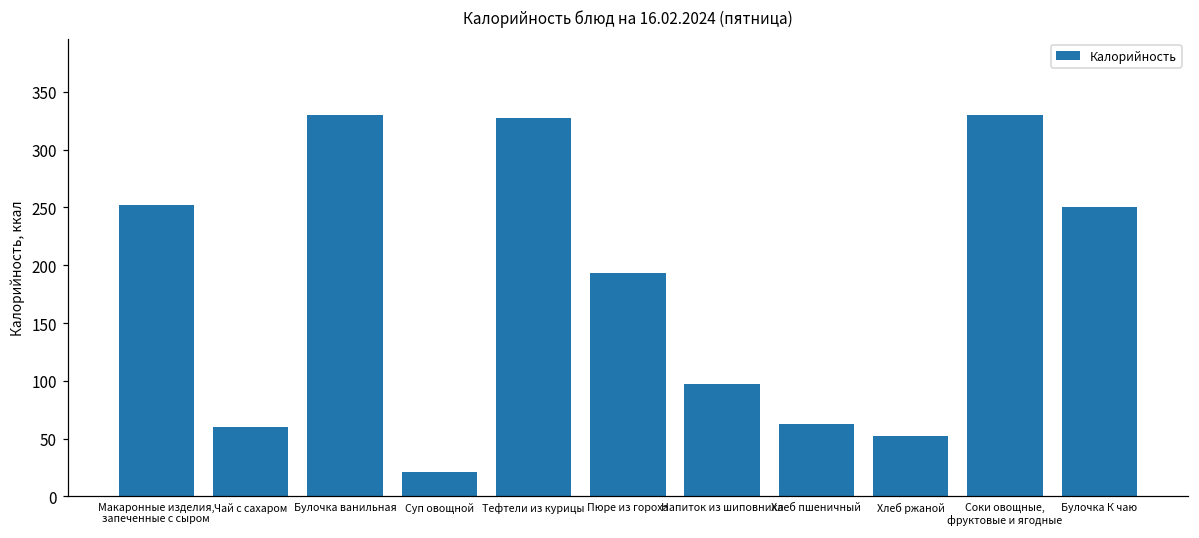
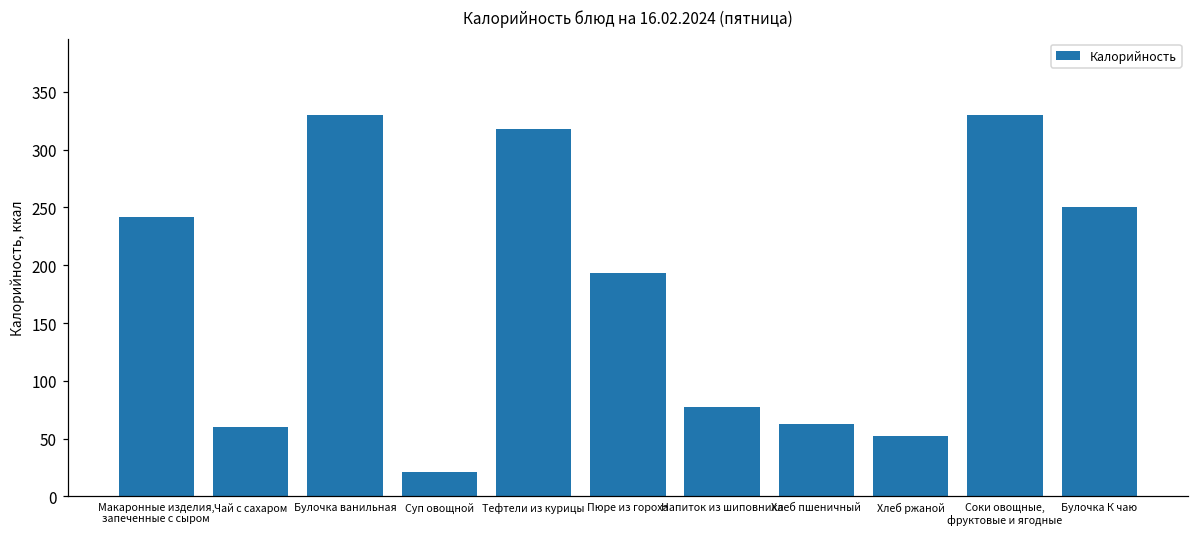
Макаронные изделия, запеченные с сыром: 252 -> 242
Тефтели из курицы: 328 -> 317
Напиток из шиповника: 97 -> 78
